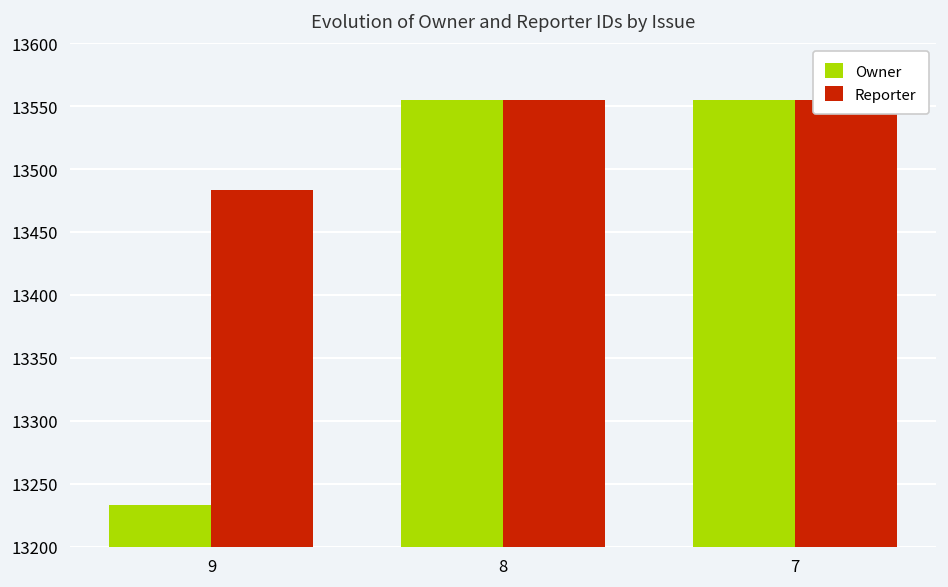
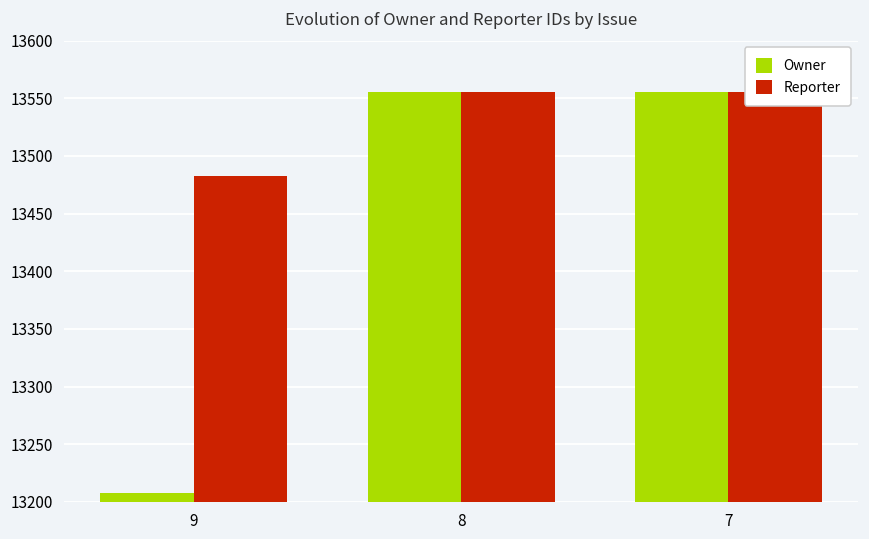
Owner, 9: 13233 -> 13208
